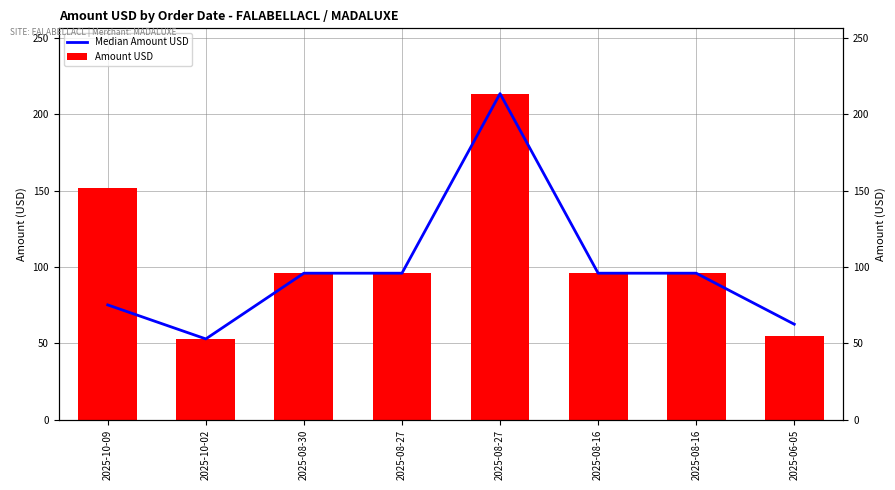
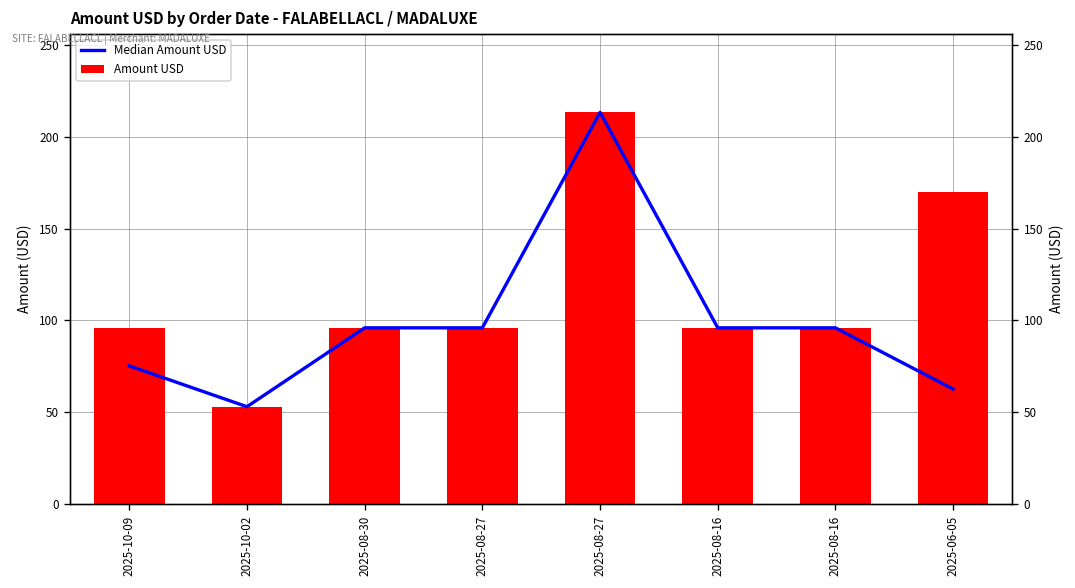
Amount USD, 2025-10-09: 152 -> 96
Amount USD, 2025-06-05: 55 -> 170
